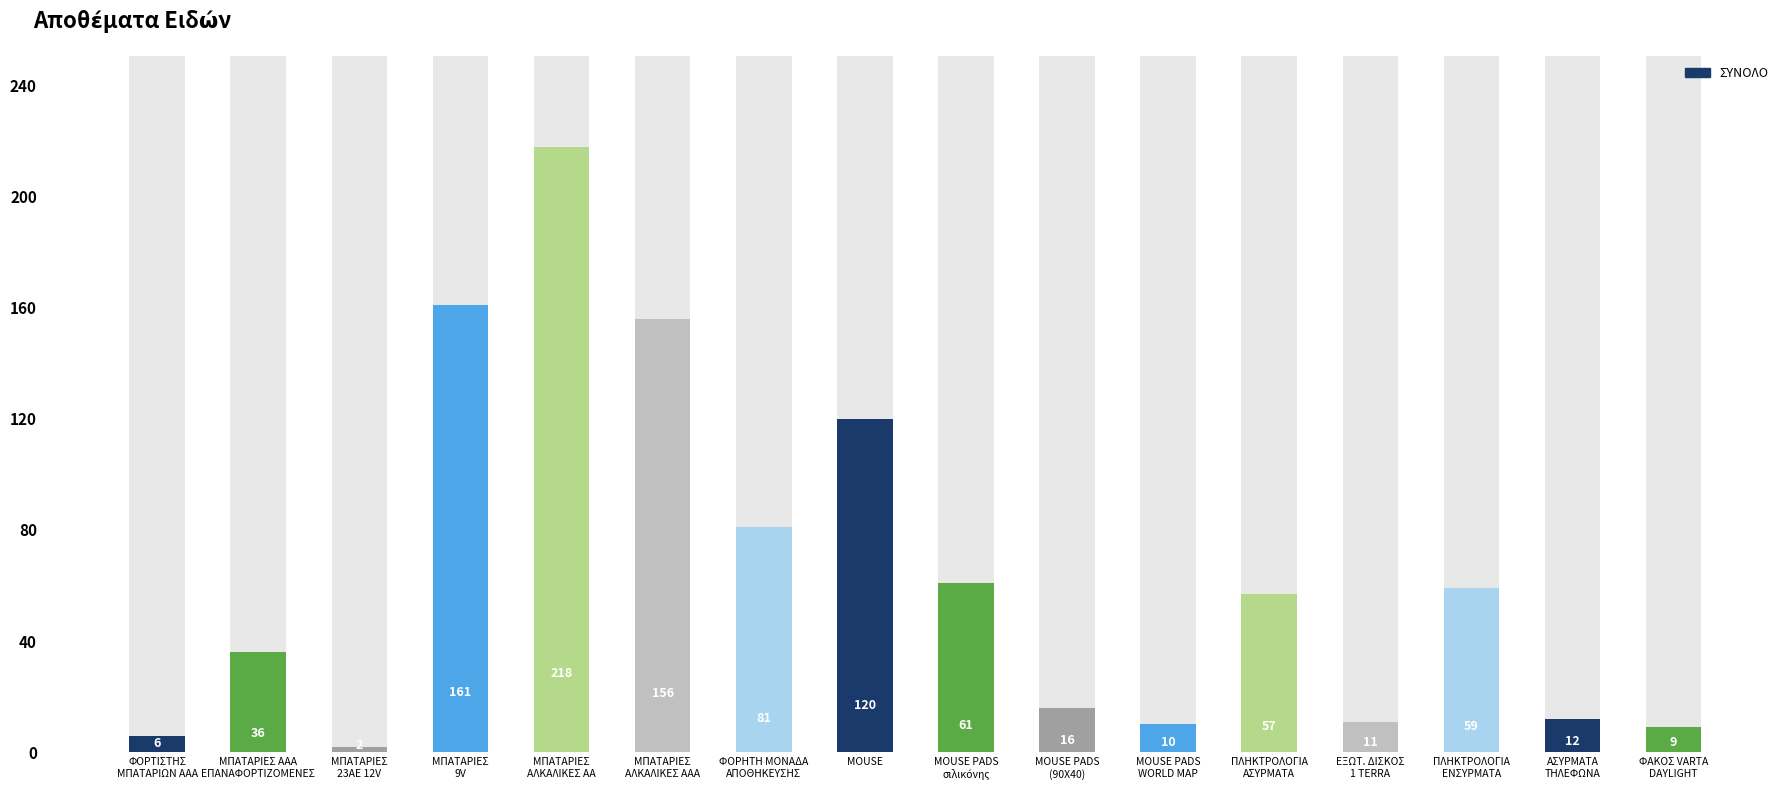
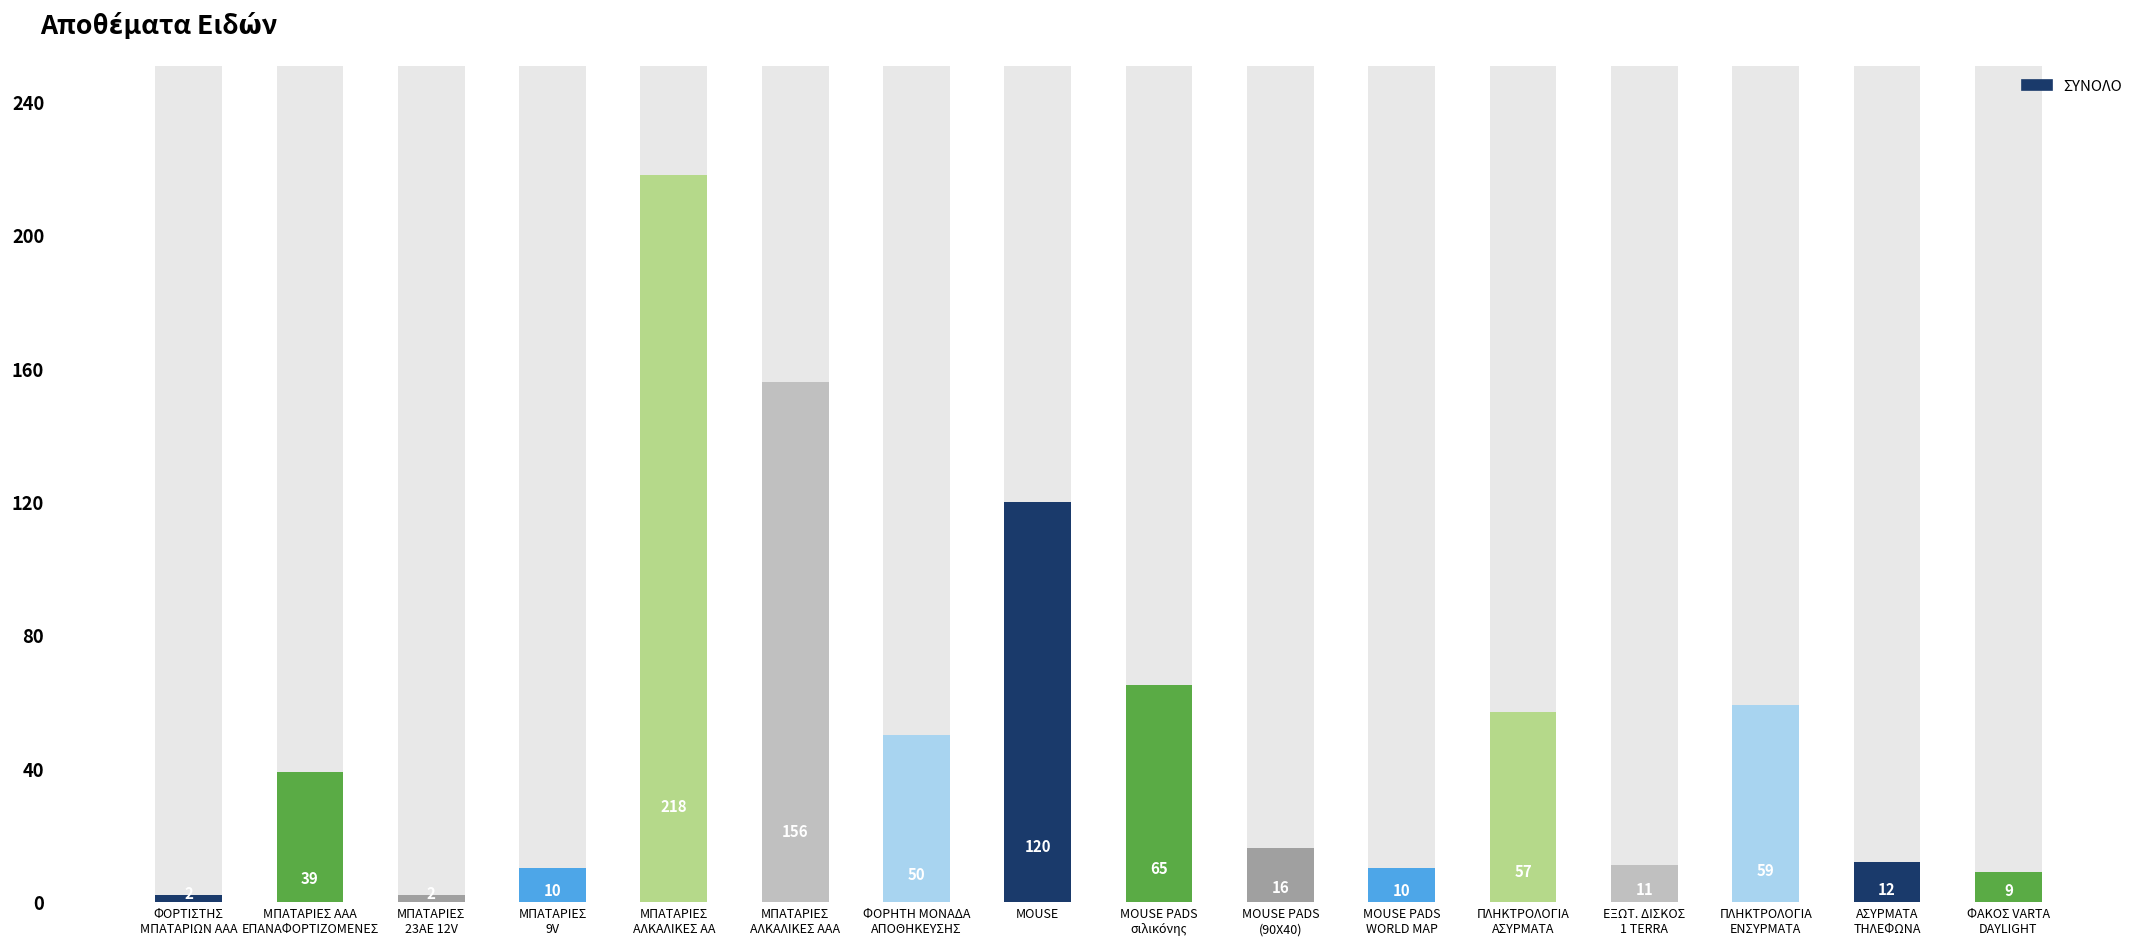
ΣΥΝΟΛΟ, ΦΟΡΤΙΣΤΗΣ ΜΠΑΤΑΡΙΩΝ ΑΑΑ: 6 -> 2
ΣΥΝΟΛΟ, ΜΠΑΤΑΡΙΕΣ ΑΑΑ ΕΠΑΝΑΦΟΡΤΙΖΟΜΕΝΕΣ: 36 -> 39
ΣΥΝΟΛΟ, ΜΠΑΤΑΡΙΕΣ 9V: 161 -> 10
ΣΥΝΟΛΟ, ΦΟΡΗΤΗ ΜΟΝΑΔΑ ΑΠΟΘΗΚΕΥΣΗΣ: 81 -> 50
ΣΥΝΟΛΟ, MOUSE PADS σιλικόνης: 61 -> 65
